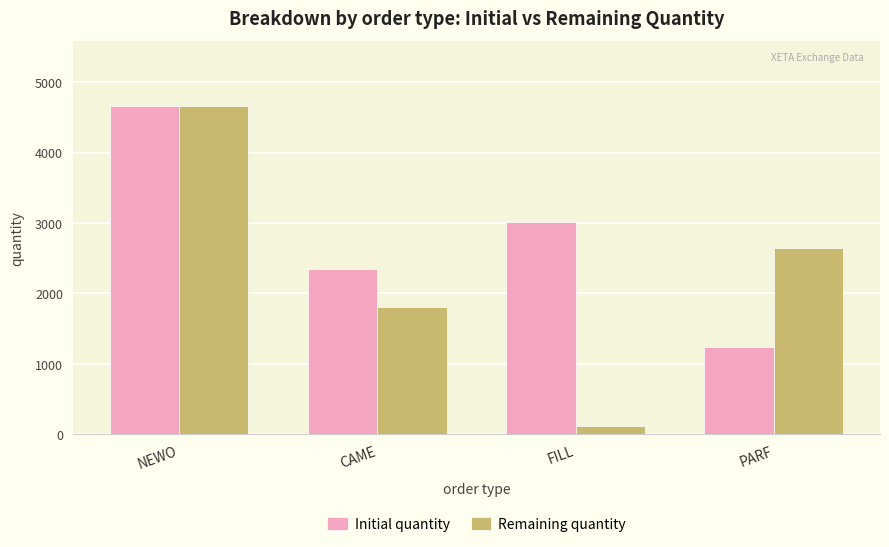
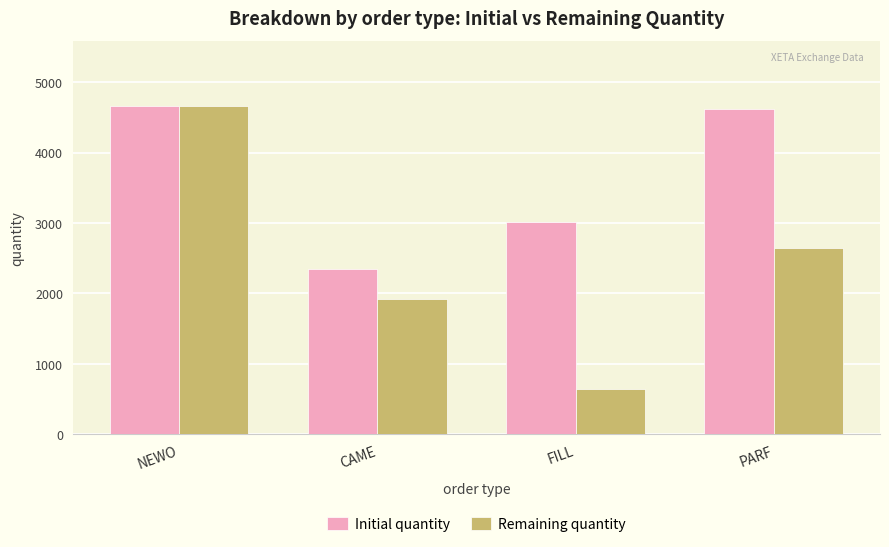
Remaining quantity, CAME: 1800 -> 1900
Remaining quantity, FILL: 100 -> 600
Initial quantity, PARF: 1200 -> 4600
